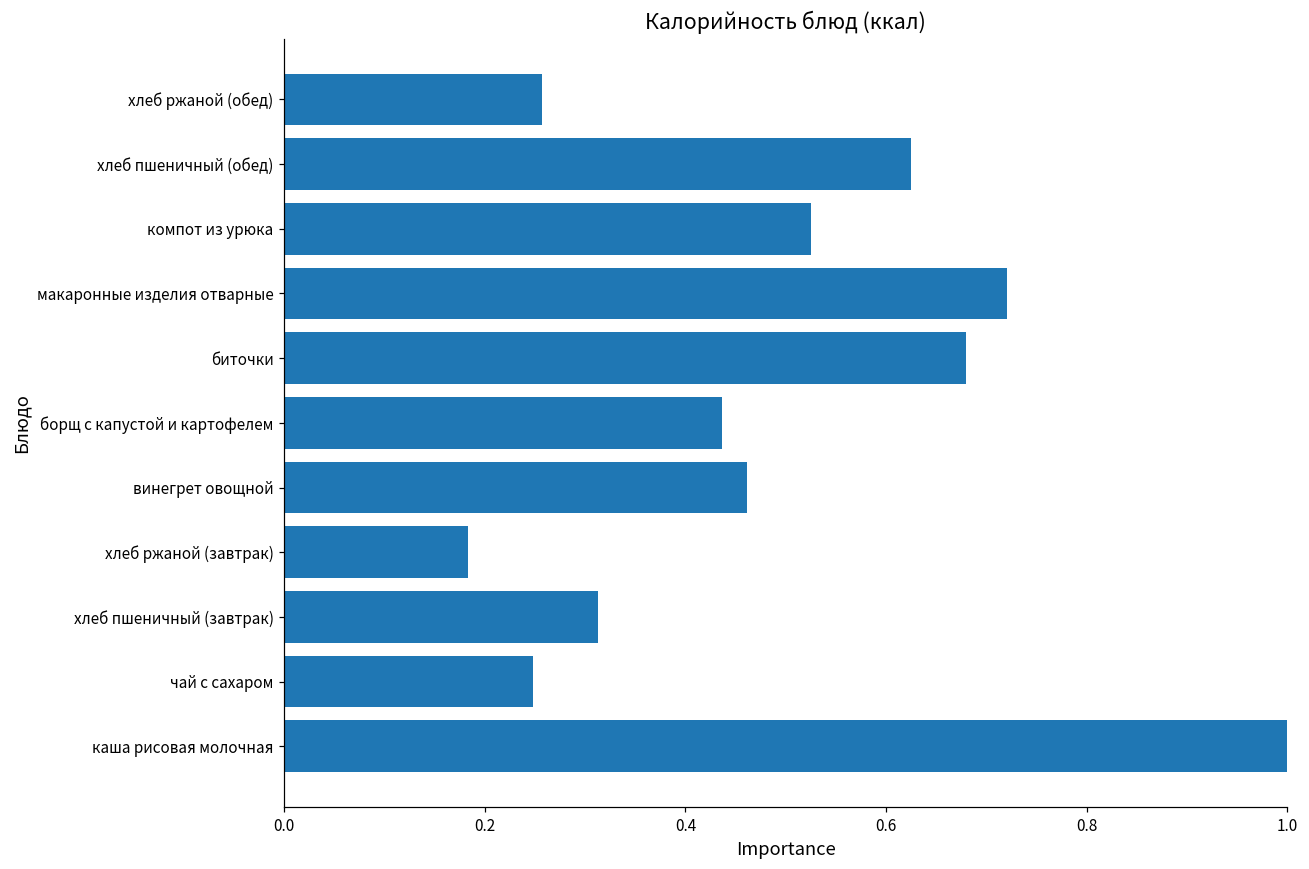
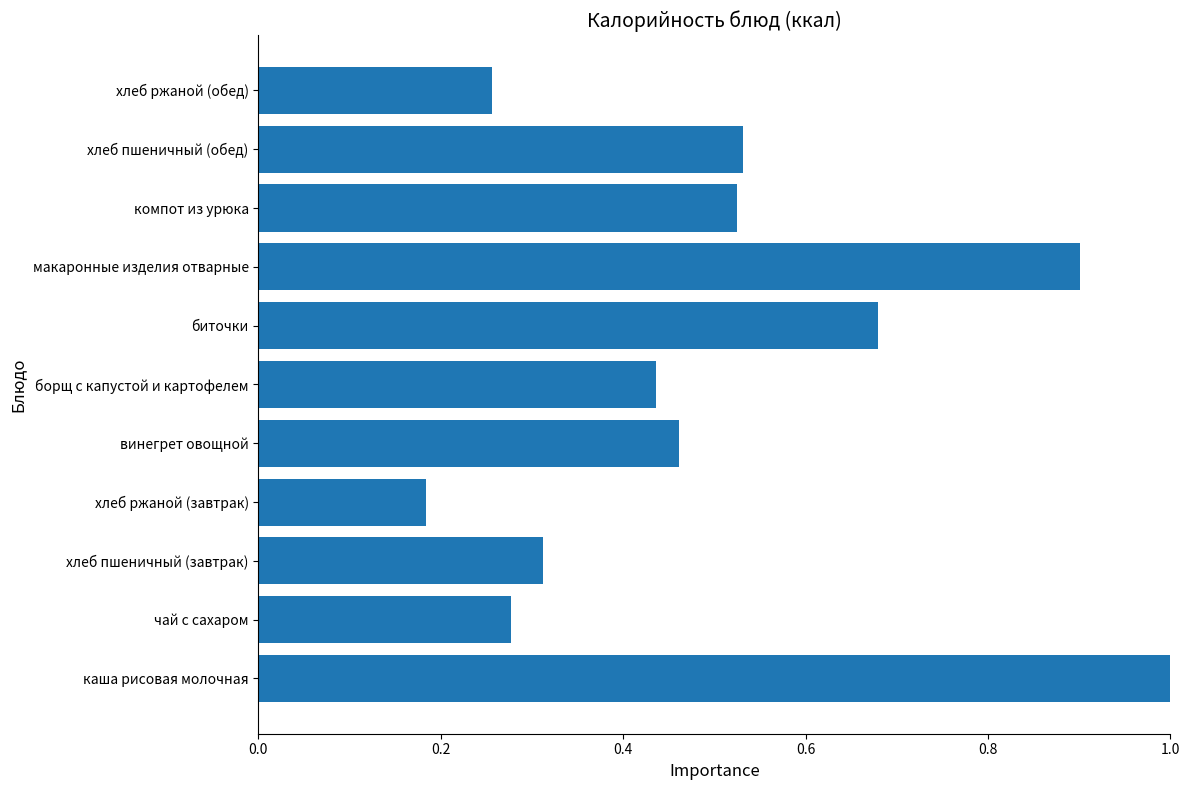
хлеб пшеничный (обед): 0.62 -> 0.53
макаронные изделия отварные: 0.72 -> 0.90
чай с сахаром: 0.25 -> 0.28
